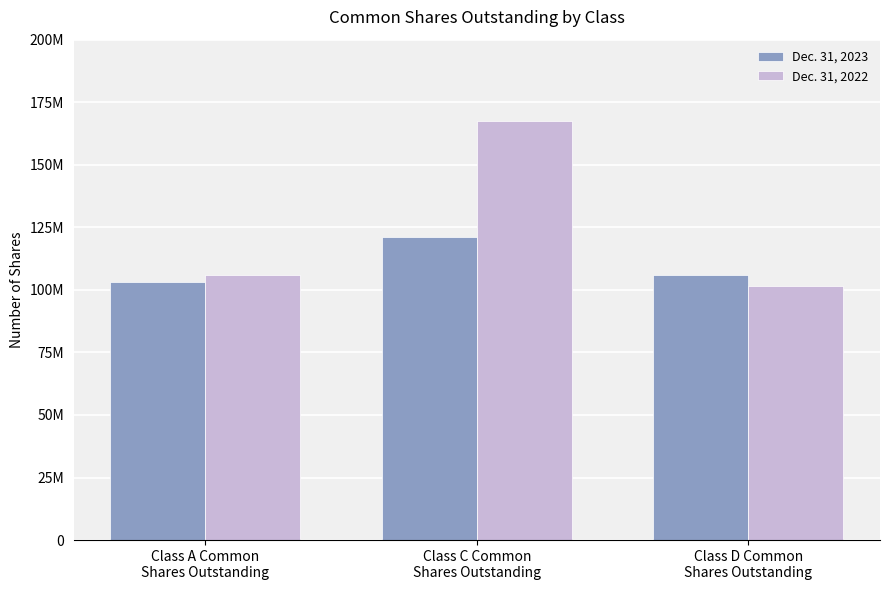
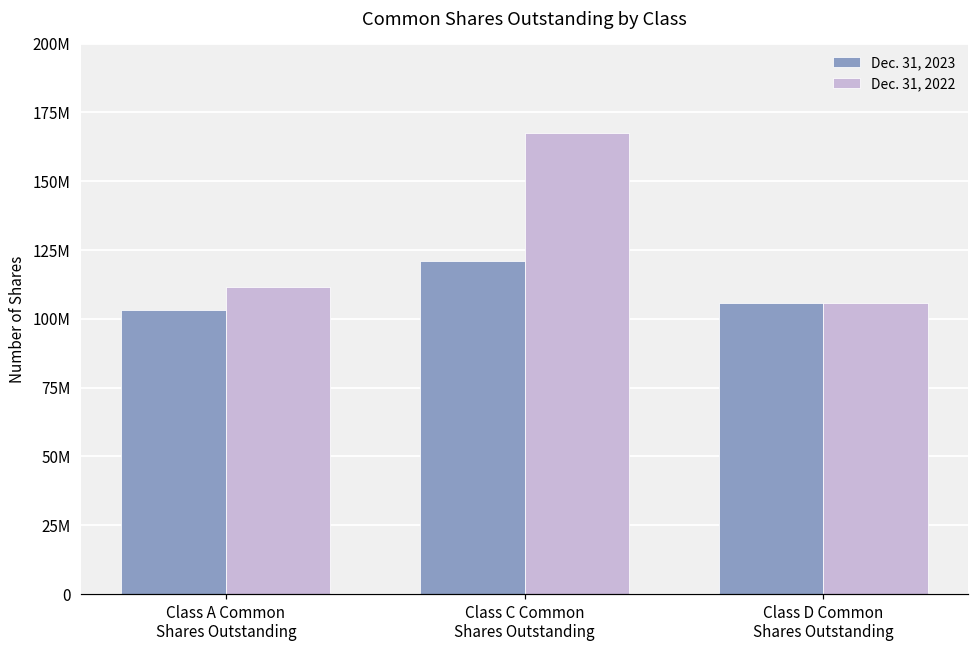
Dec. 31, 2022, Class A Common Shares Outstanding: 106000000 -> 111000000
Dec. 31, 2022, Class D Common Shares Outstanding: 101000000 -> 106000000
